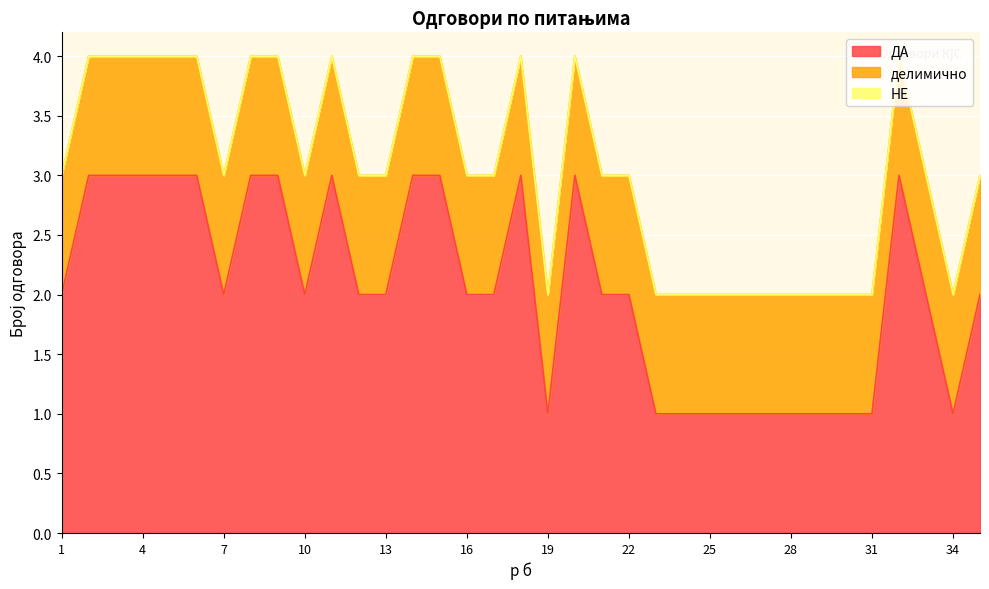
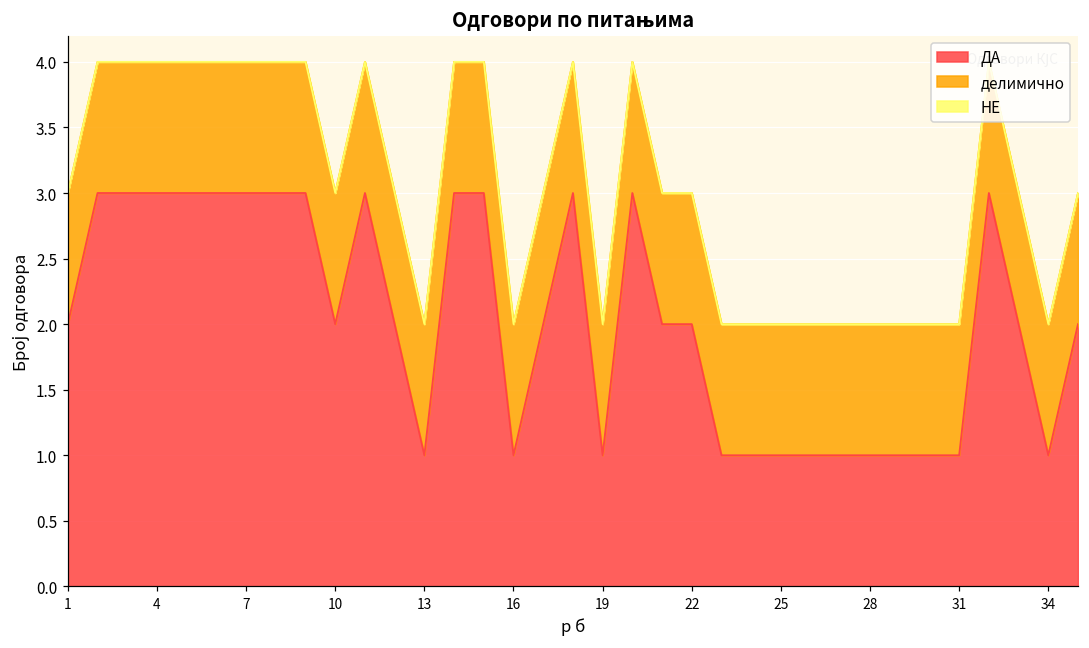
ДА, 7: 2 -> 3
ДА, 13: 2 -> 1
ДА, 16: 2 -> 1
